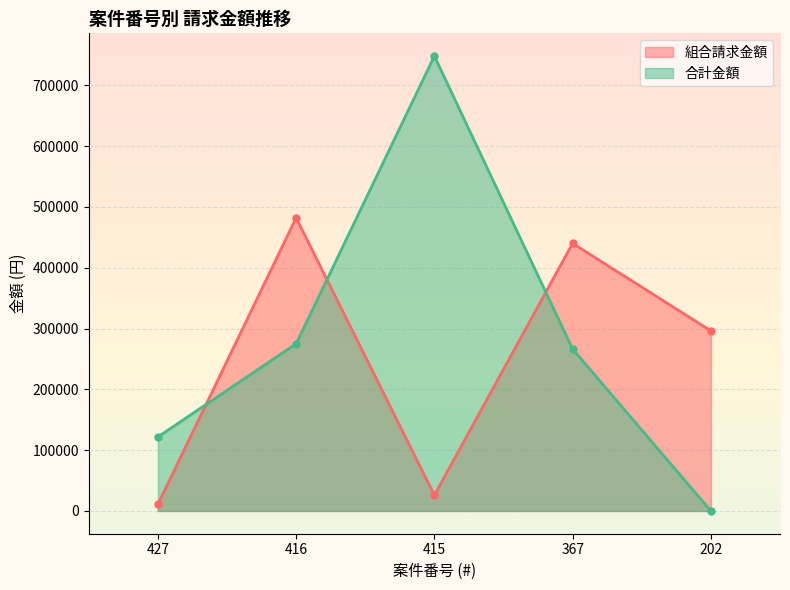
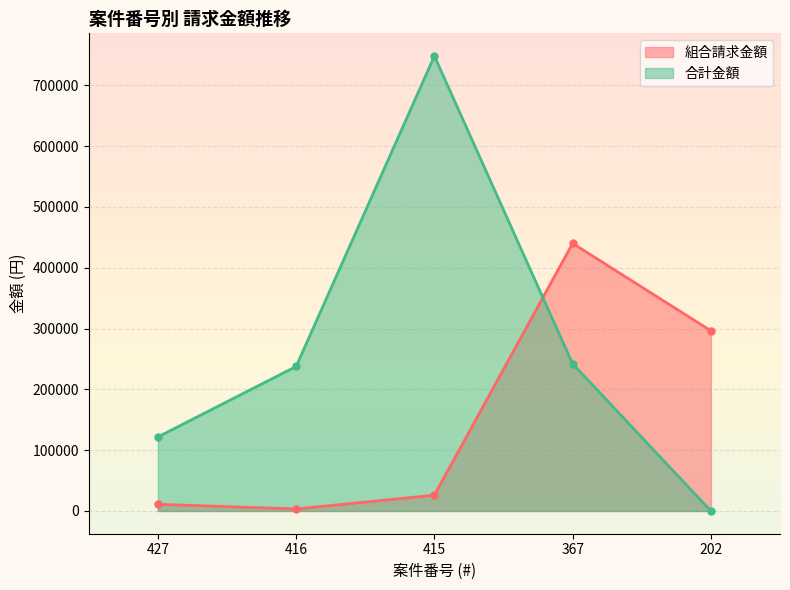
組合請求金額, 416: 480000 -> 0
合計金額, 416: 280000 -> 240000
合計金額, 367: 270000 -> 240000
